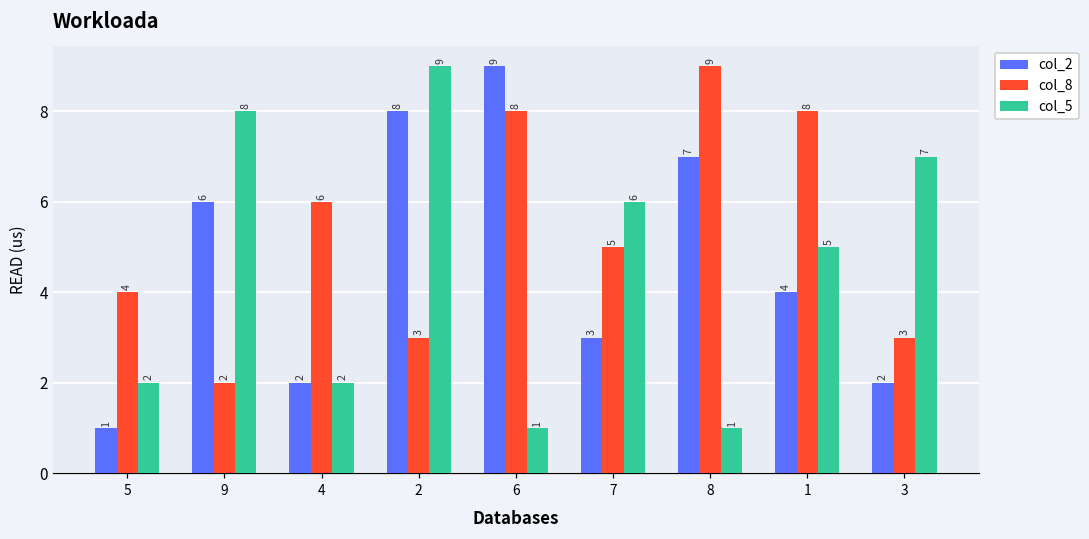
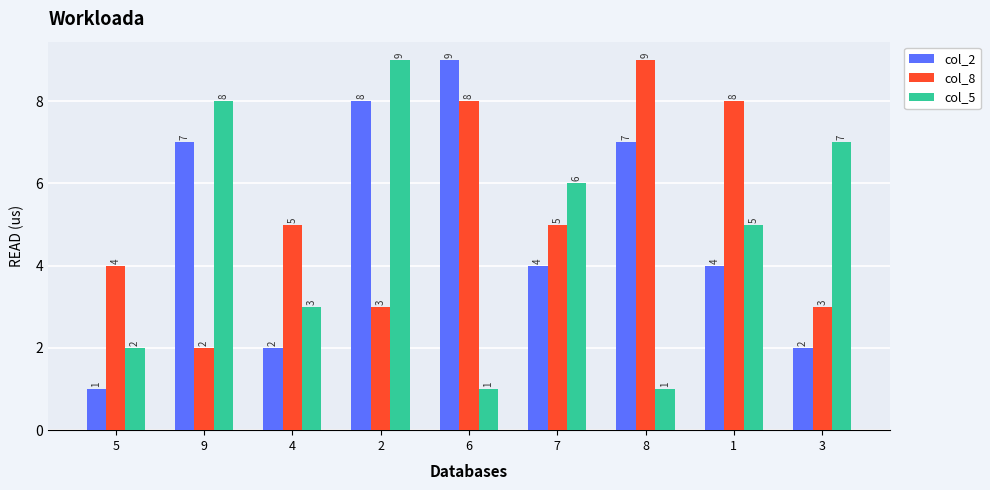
col_2, 9: 6 -> 7
col_8, 4: 6 -> 5
col_5, 4: 2 -> 3
col_2, 7: 3 -> 4
